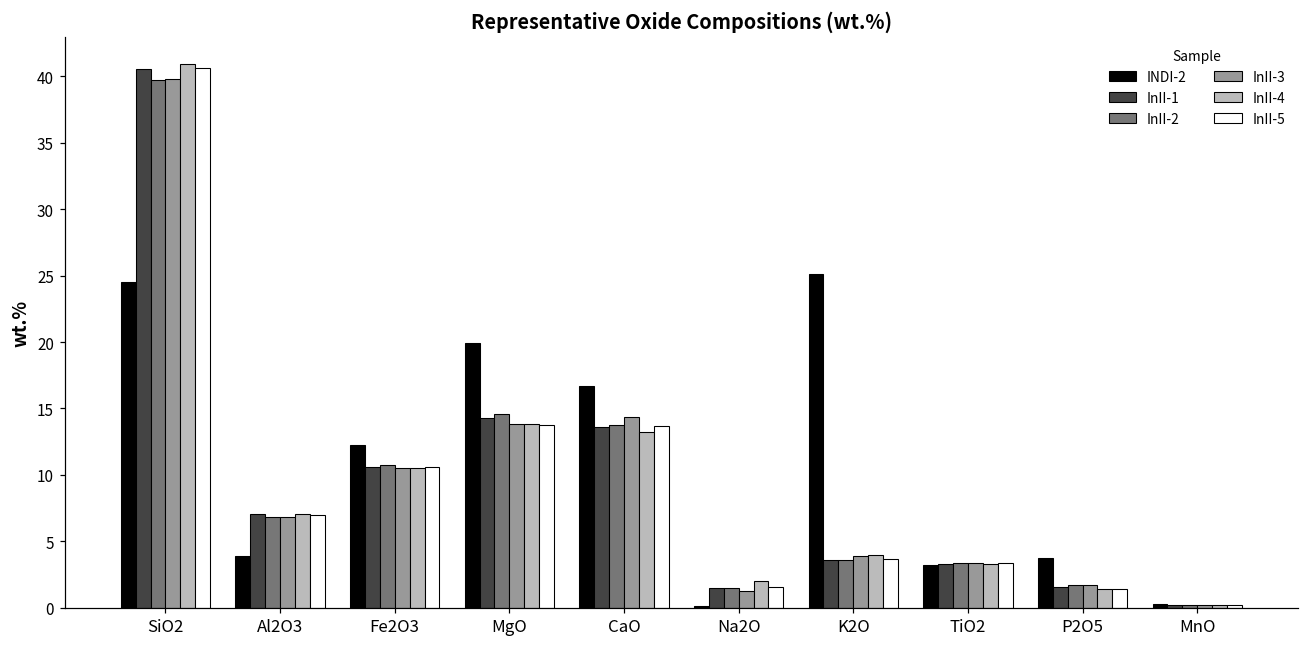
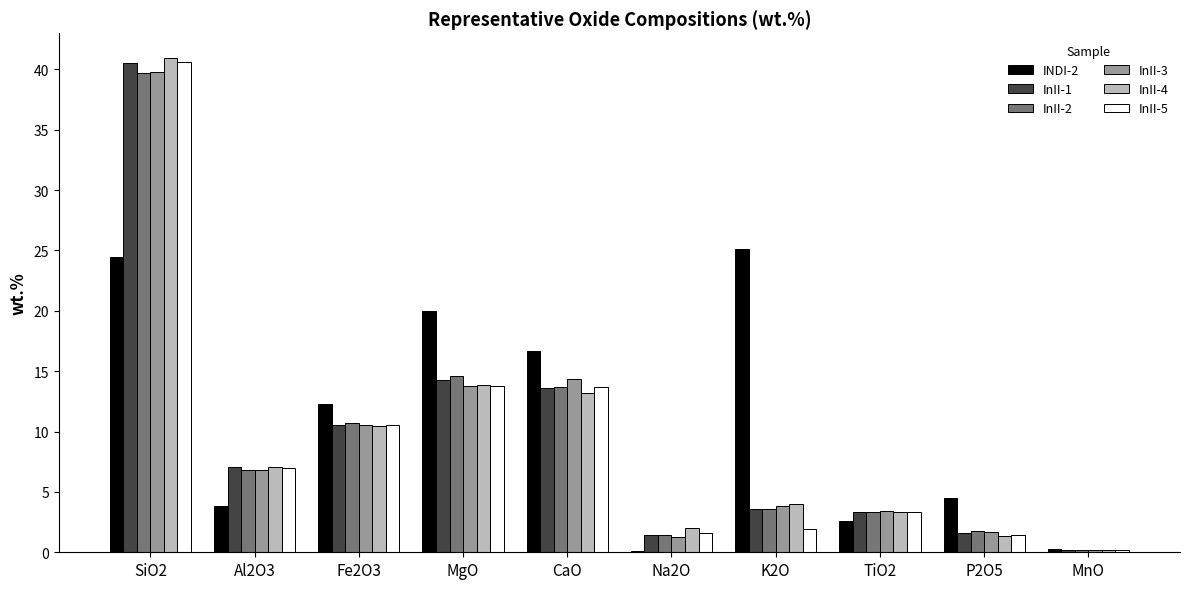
InII-5, K2O: 3.7 -> 1.9
INDI-2, TiO2: 3.2 -> 2.6
INDI-2, P2O5: 3.7 -> 4.5
